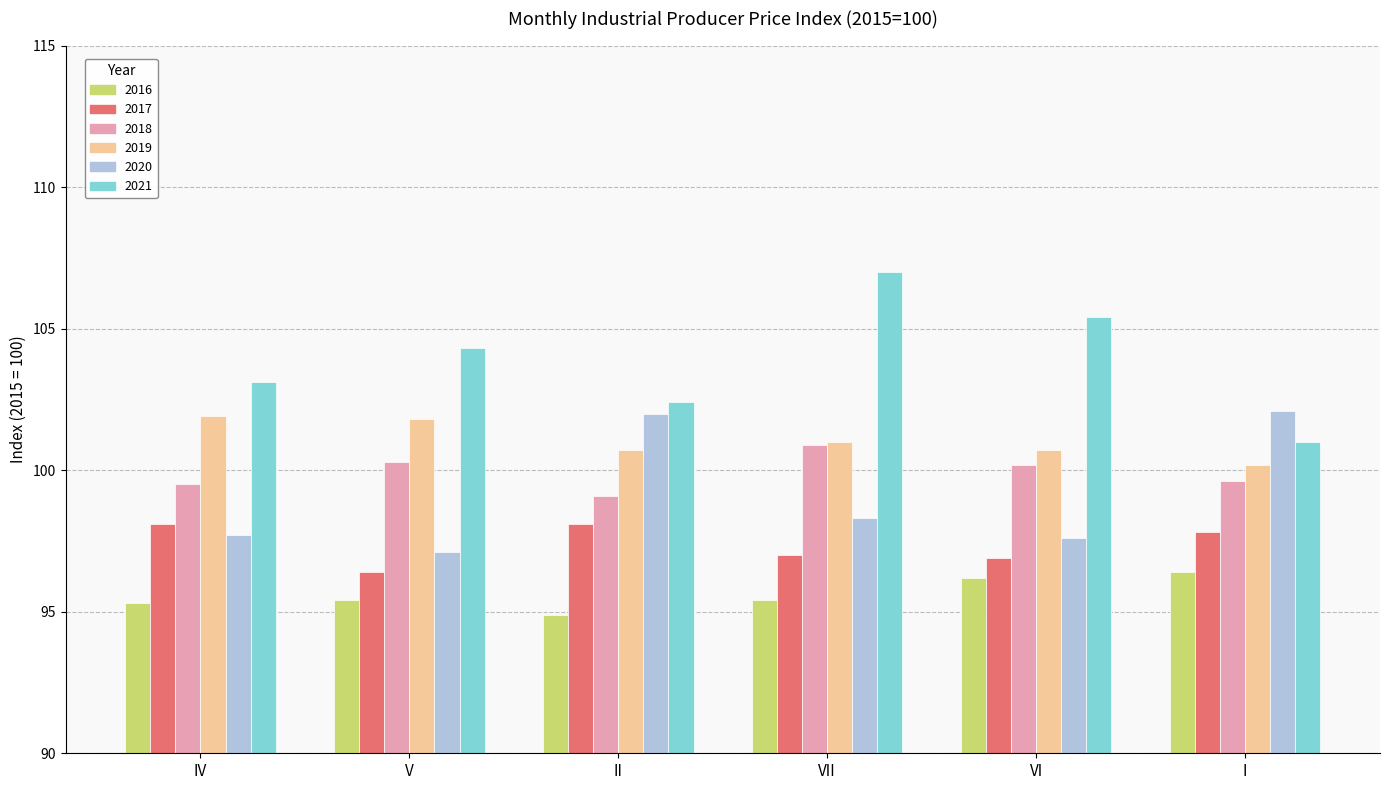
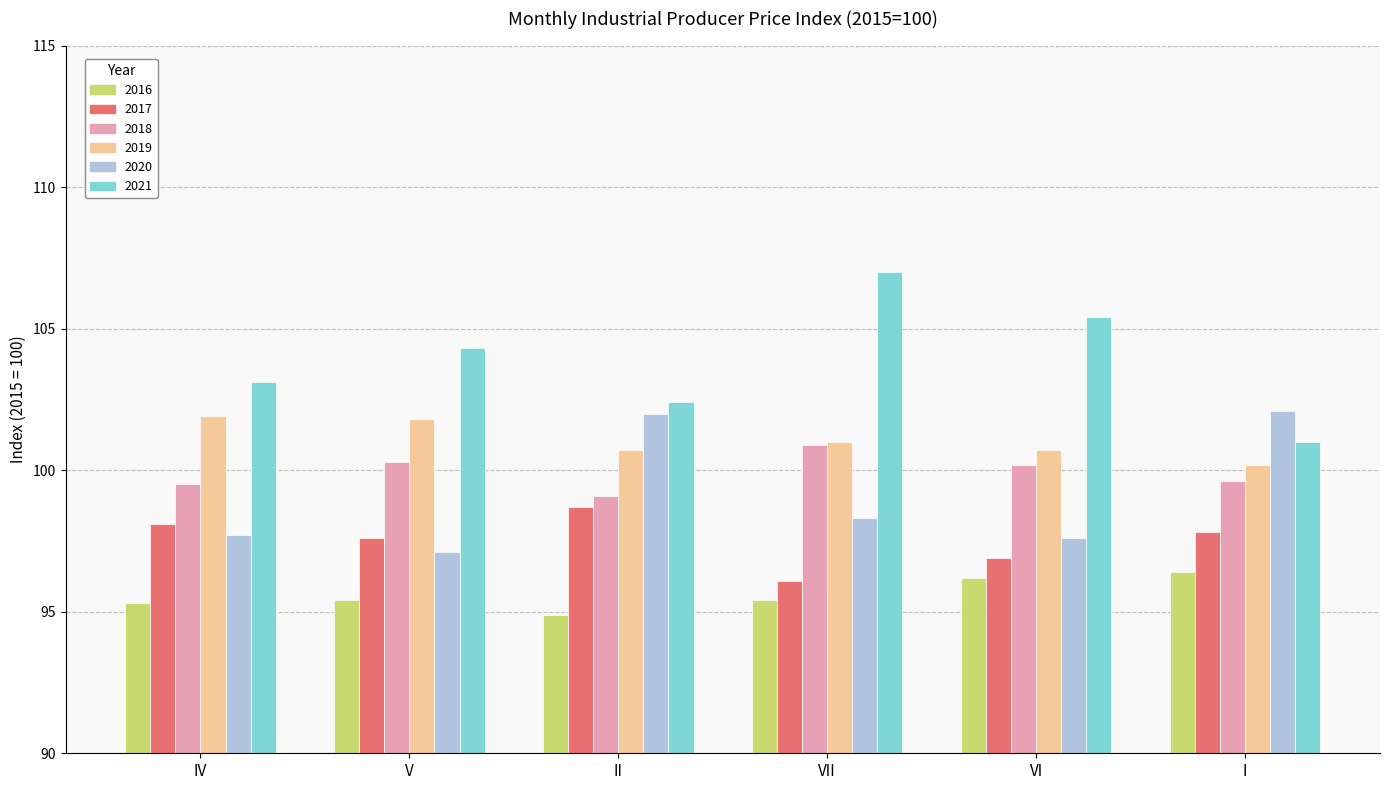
2017, V: 96.4 -> 97.6
2017, II: 98.1 -> 98.7
2017, VII: 97.0 -> 96.1
